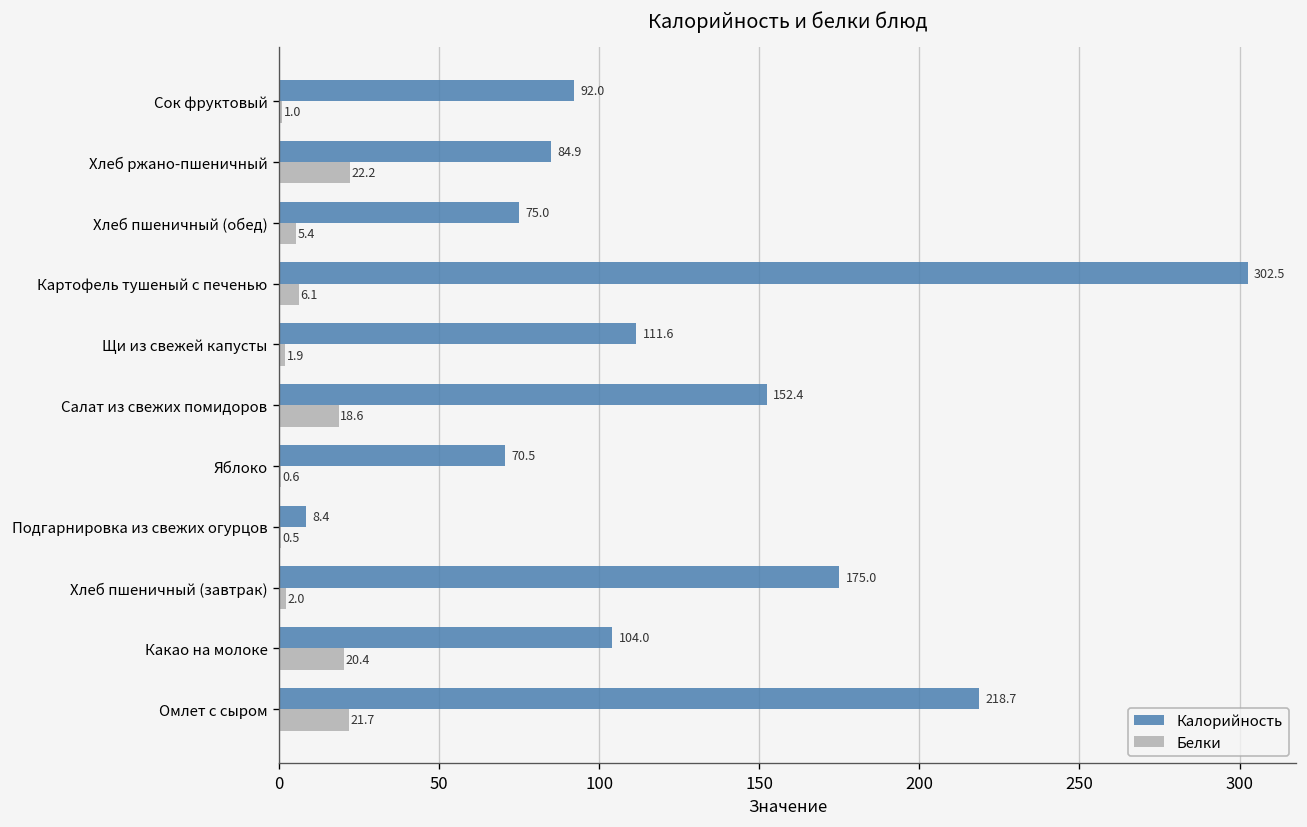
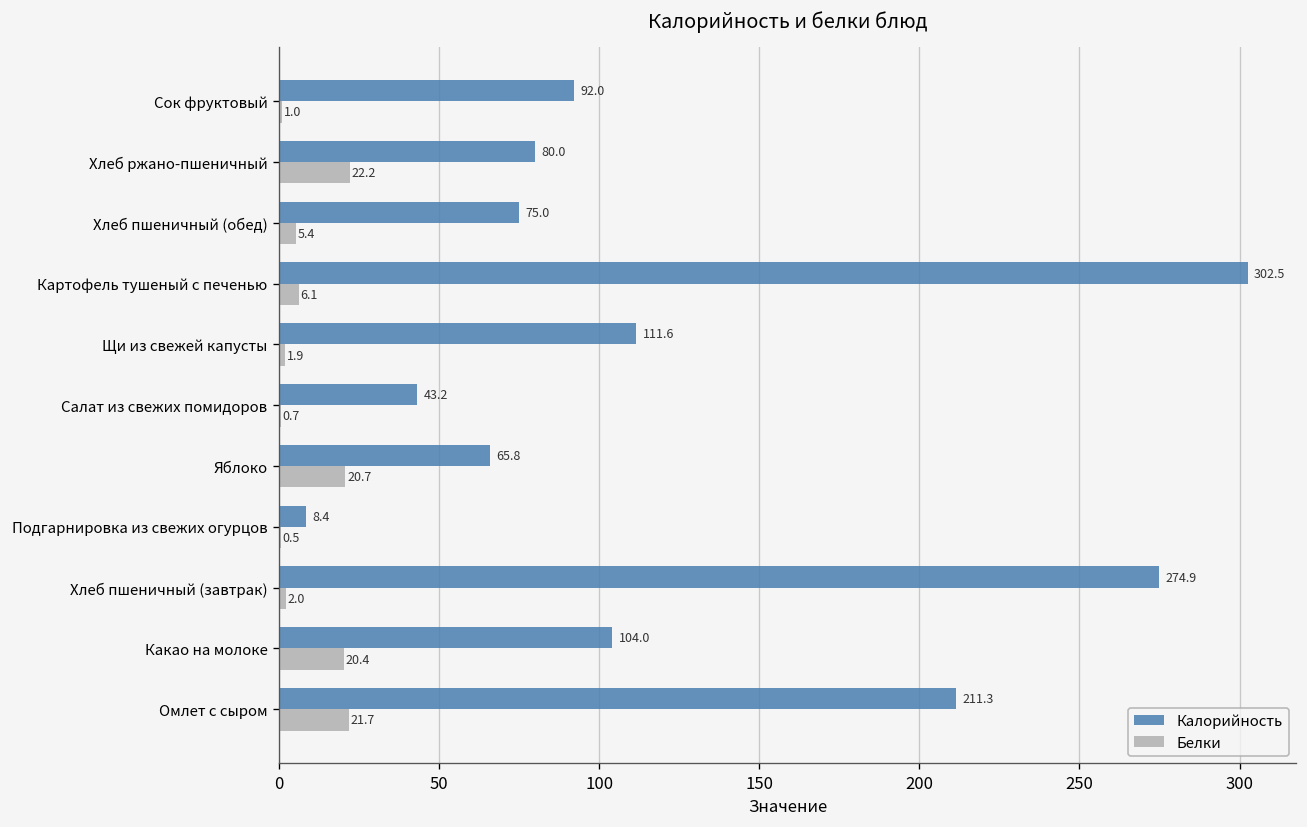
Калорийность, Хлеб ржано-пшеничный: 84.9 -> 80.0
Калорийность, Салат из свежих помидоров: 152.4 -> 43.2
Белки, Салат из свежих помидоров: 18.6 -> 0.7
Калорийность, Яблоко: 70.5 -> 65.8
Белки, Яблоко: 0.6 -> 20.7
Калорийность, Хлеб пшеничный (завтрак): 175.0 -> 274.9
Калорийность, Омлет с сыром: 218.7 -> 211.3
